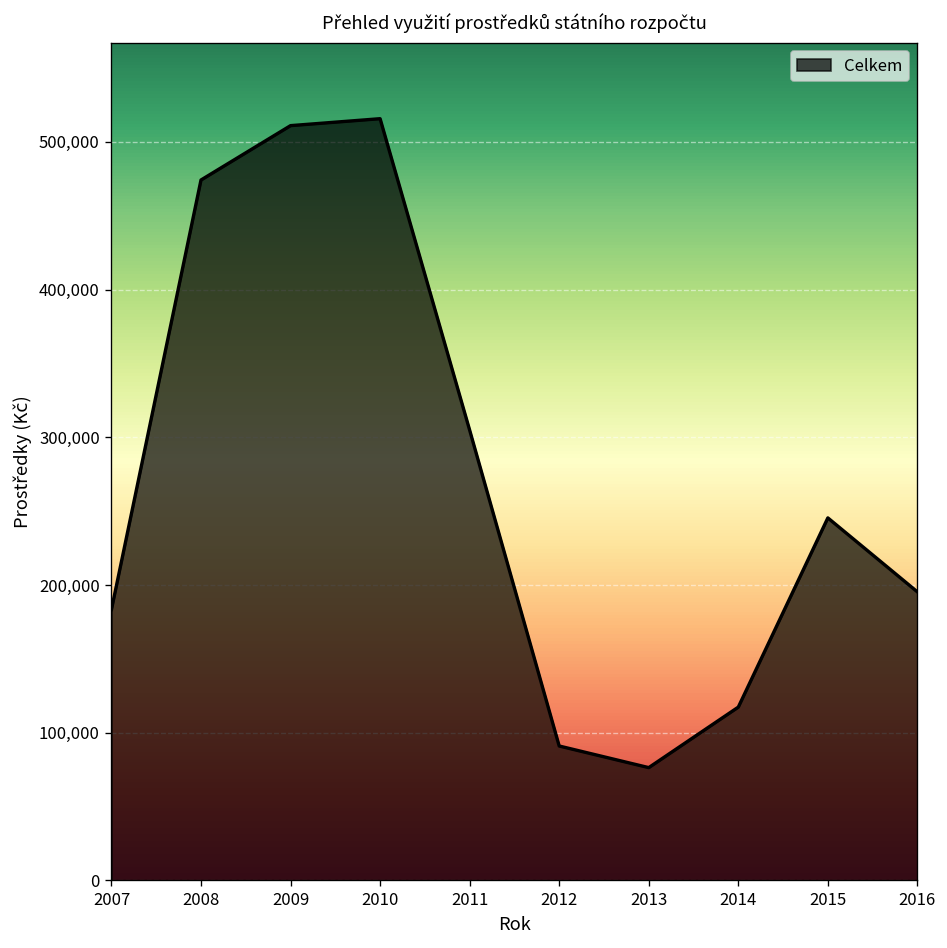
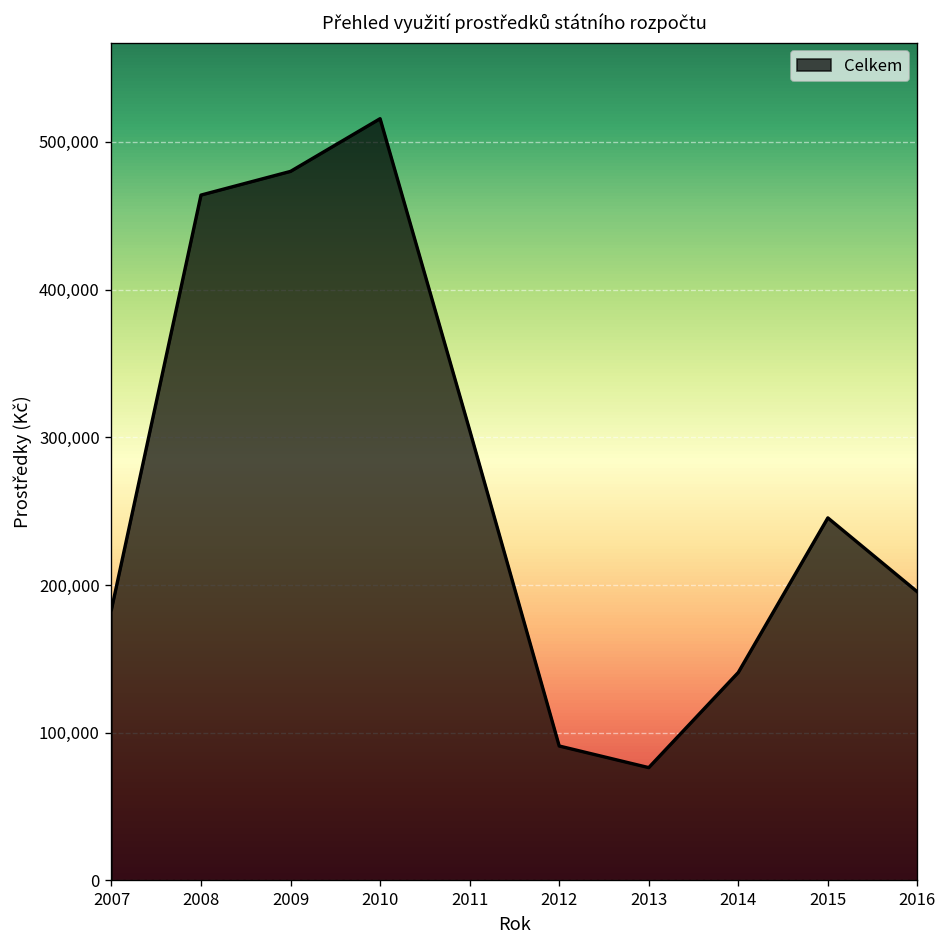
2008: 474,000 -> 464,000
2009: 511,000 -> 480,000
2014: 117,000 -> 141,000
